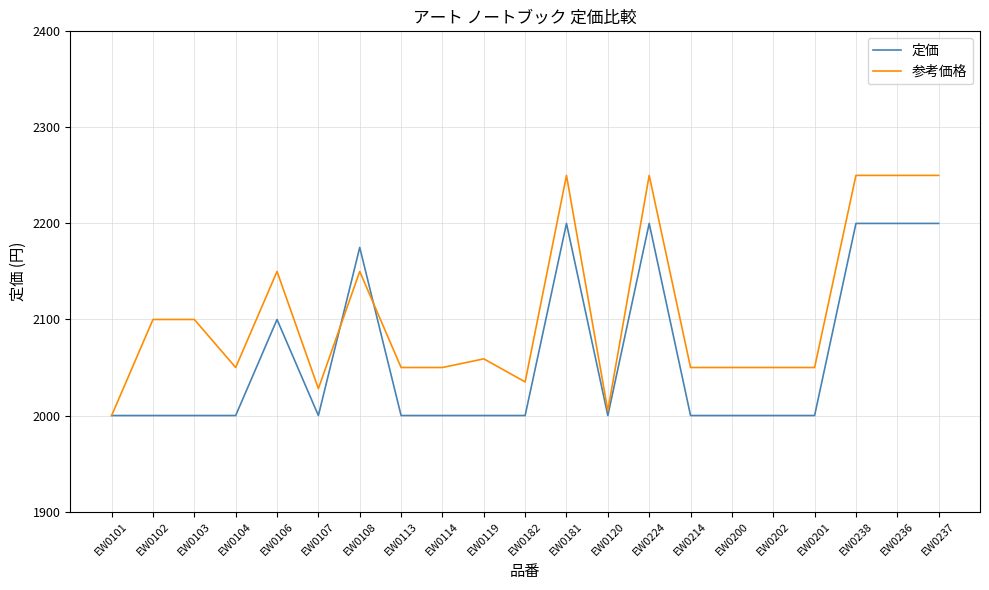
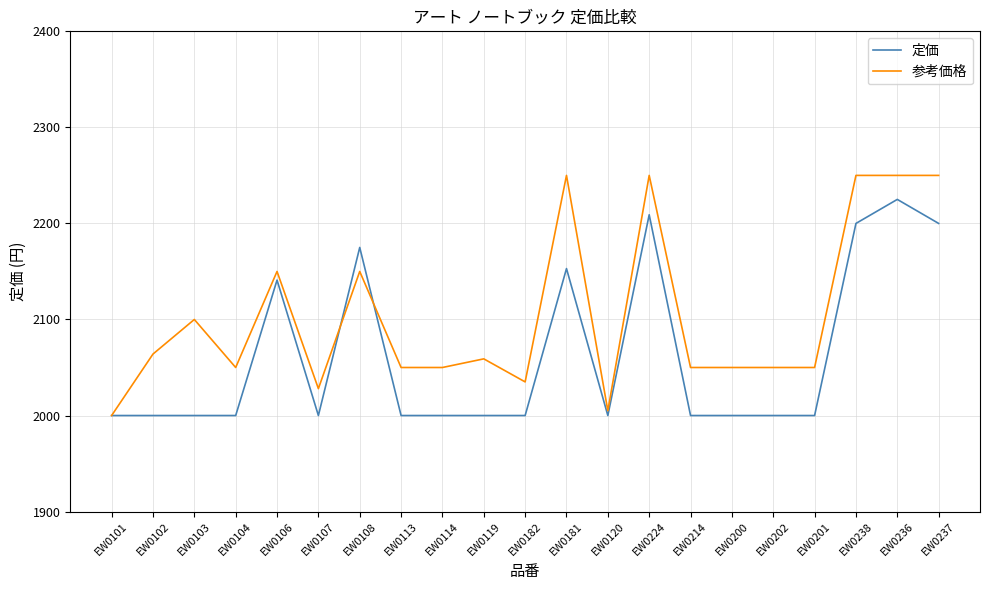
参考価格, EW0102: 2100 -> 2060
定価, EW0106: 2100 -> 2140
定価, EW0181: 2200 -> 2150
定価, EW0224: 2200 -> 2210
定価, EW0236: 2200 -> 2230
